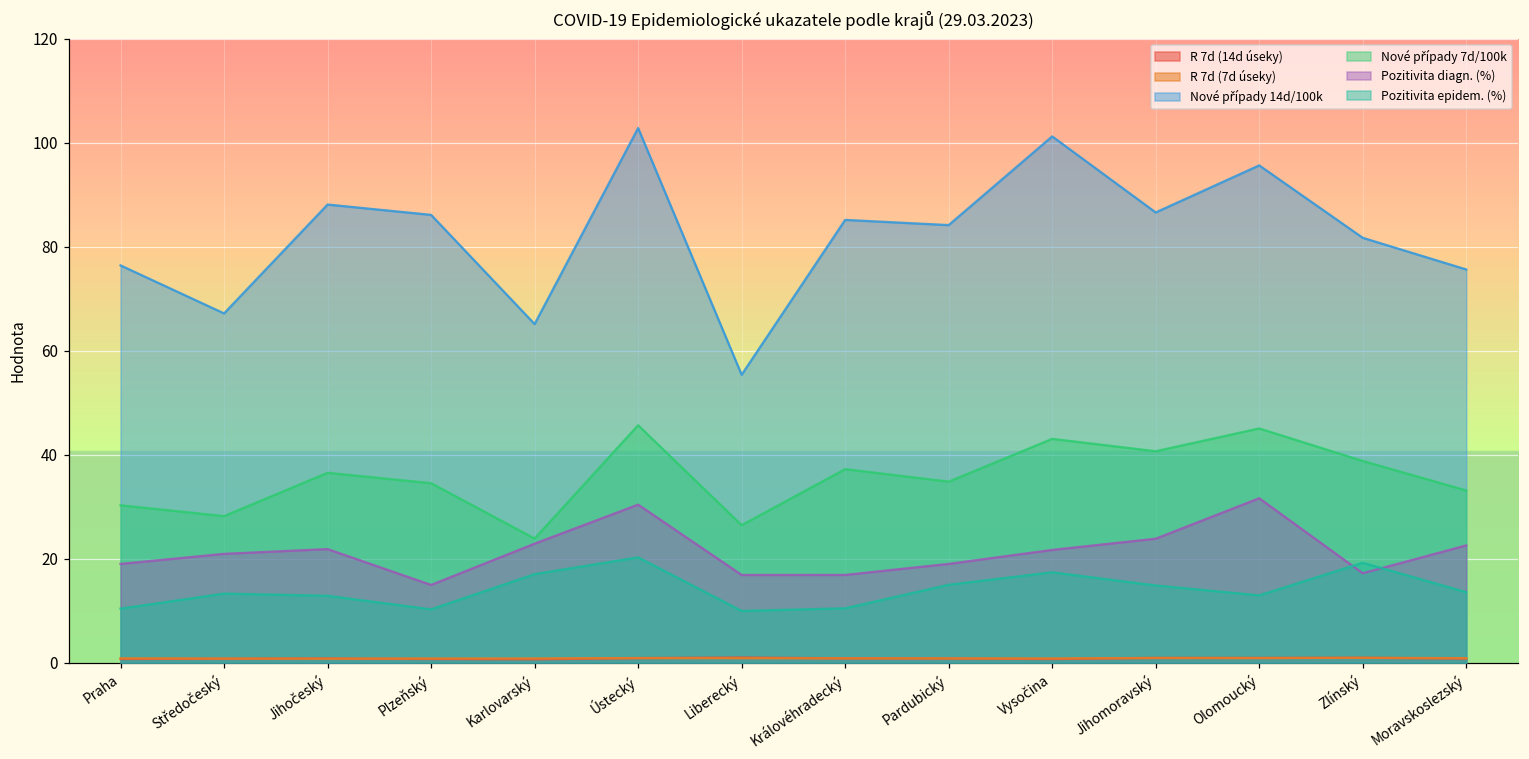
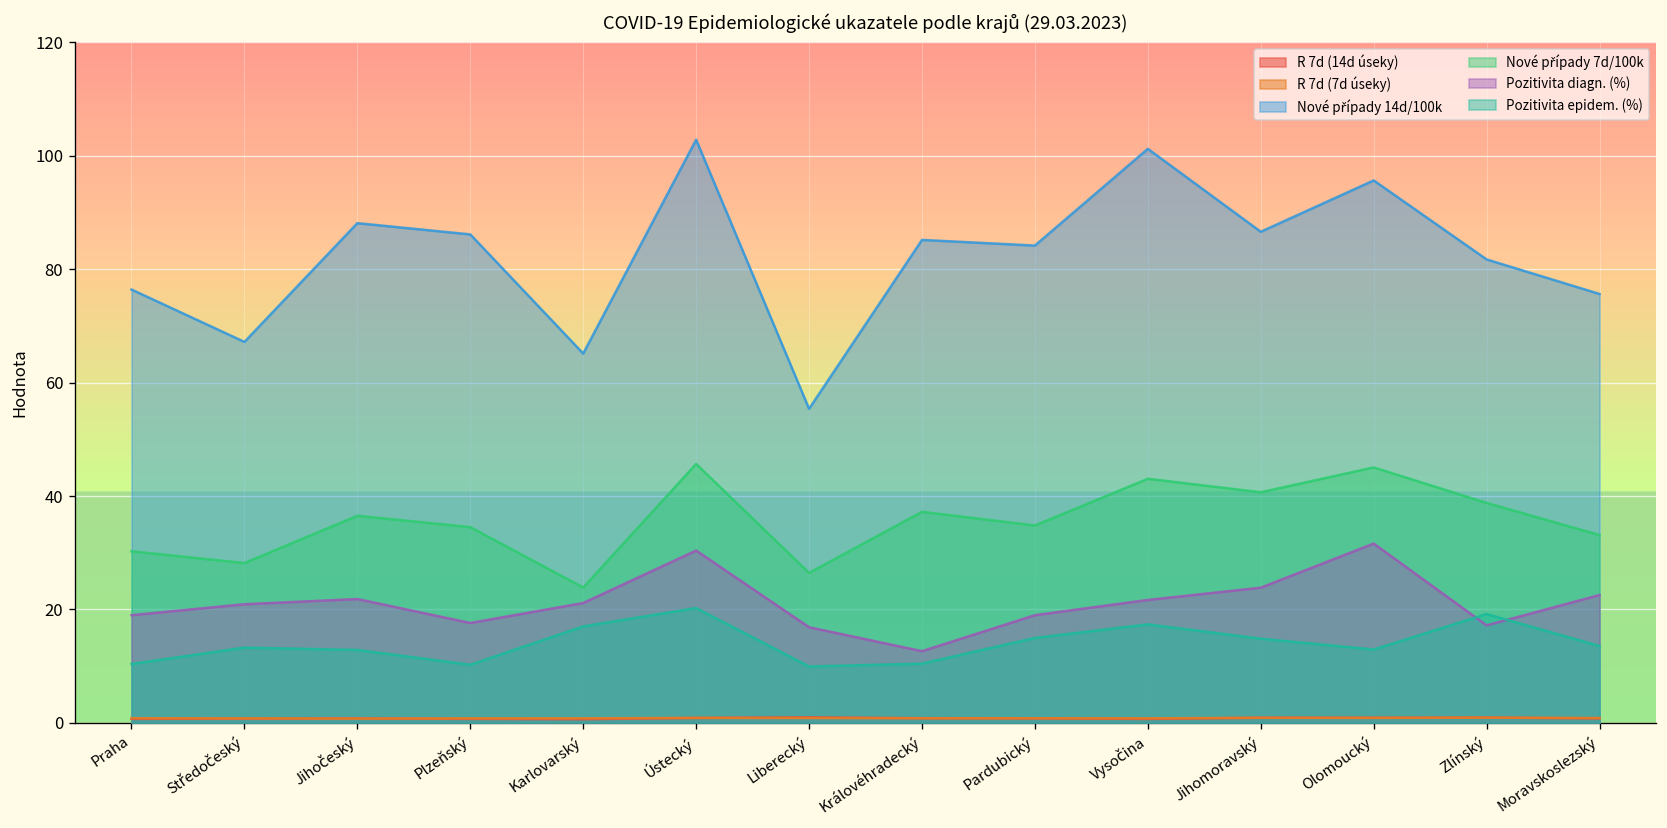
Pozitivita diagn. (%), Plzeňský: 15 -> 18
Pozitivita diagn. (%), Karlovarský: 23 -> 21
Pozitivita diagn. (%), Královéhradecký: 17 -> 13
